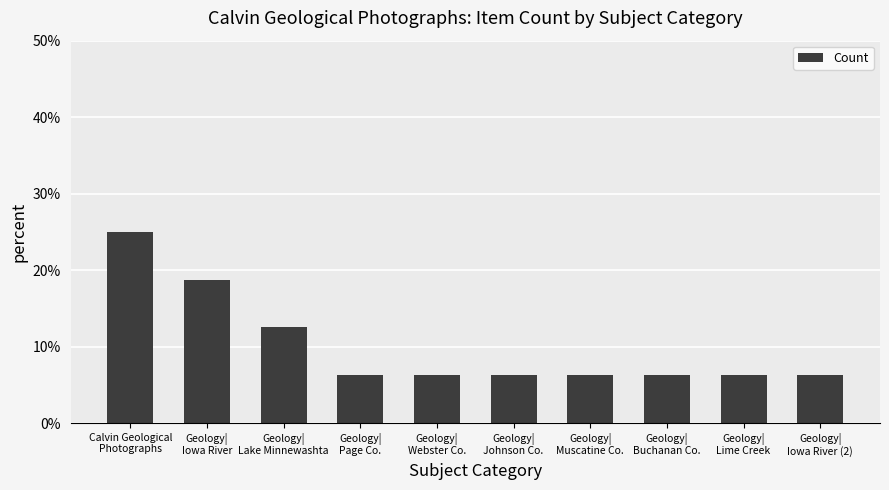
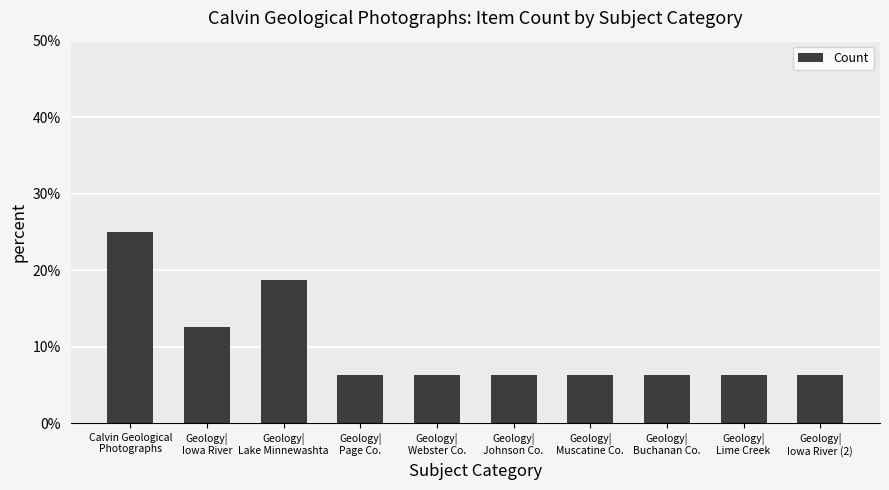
Geology| Iowa River: 19% -> 13%
Geology| Lake Minnewashta: 13% -> 19%
